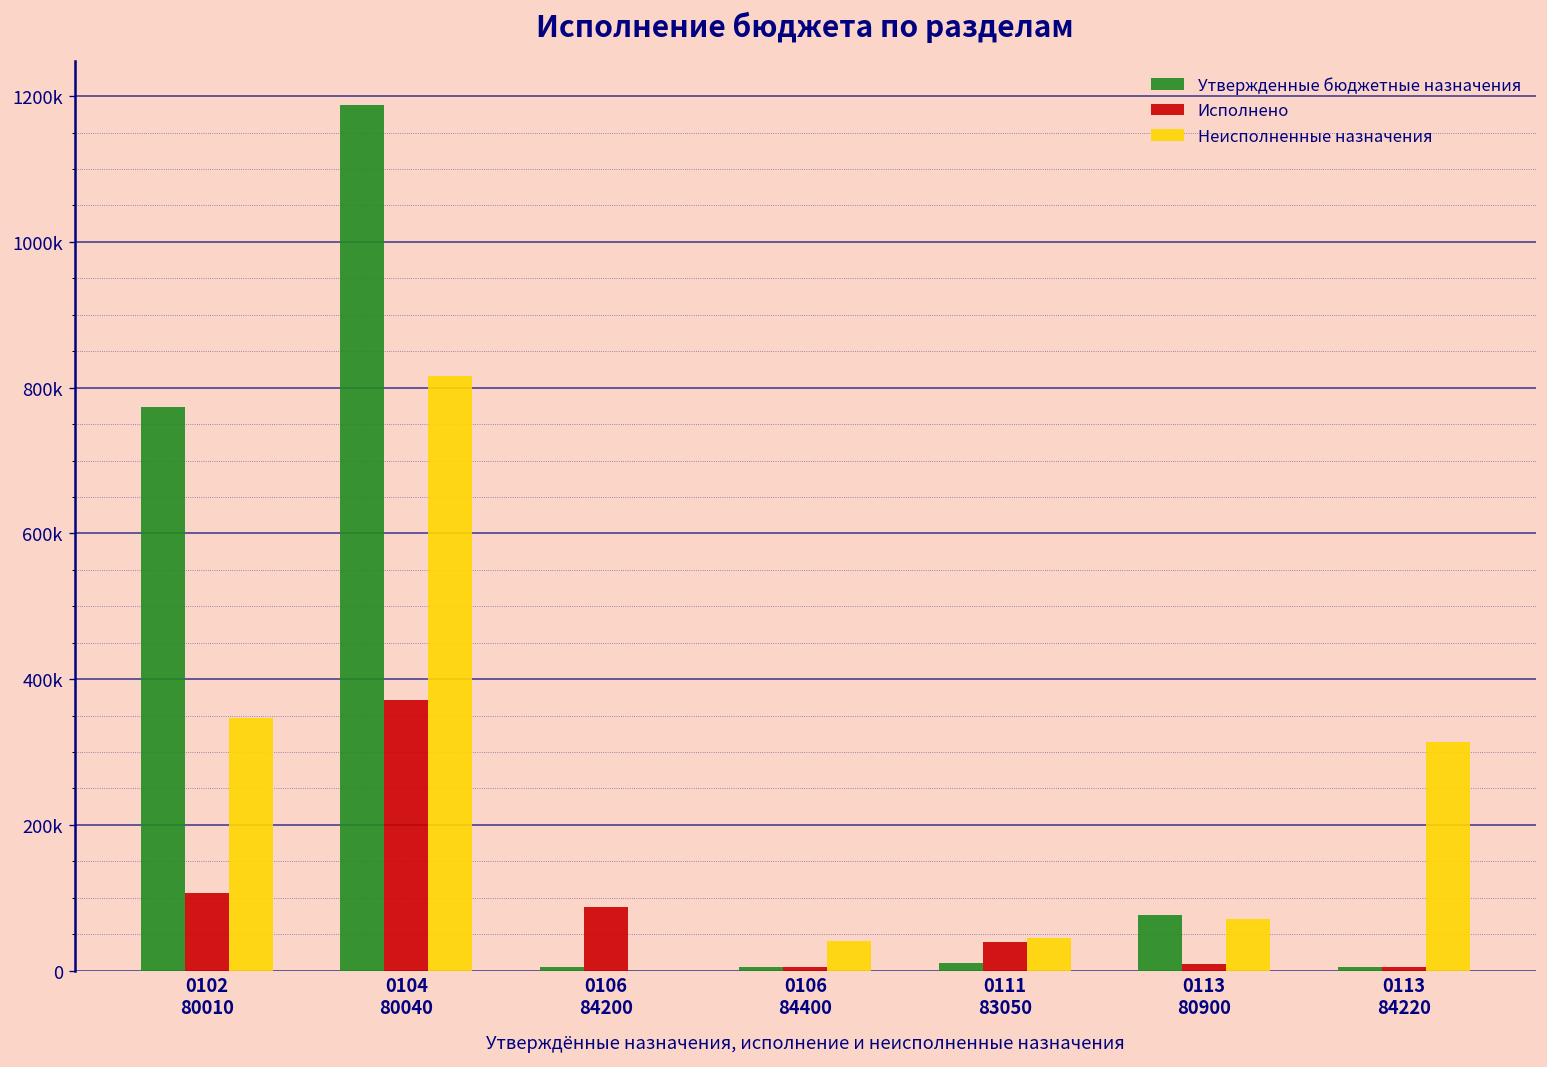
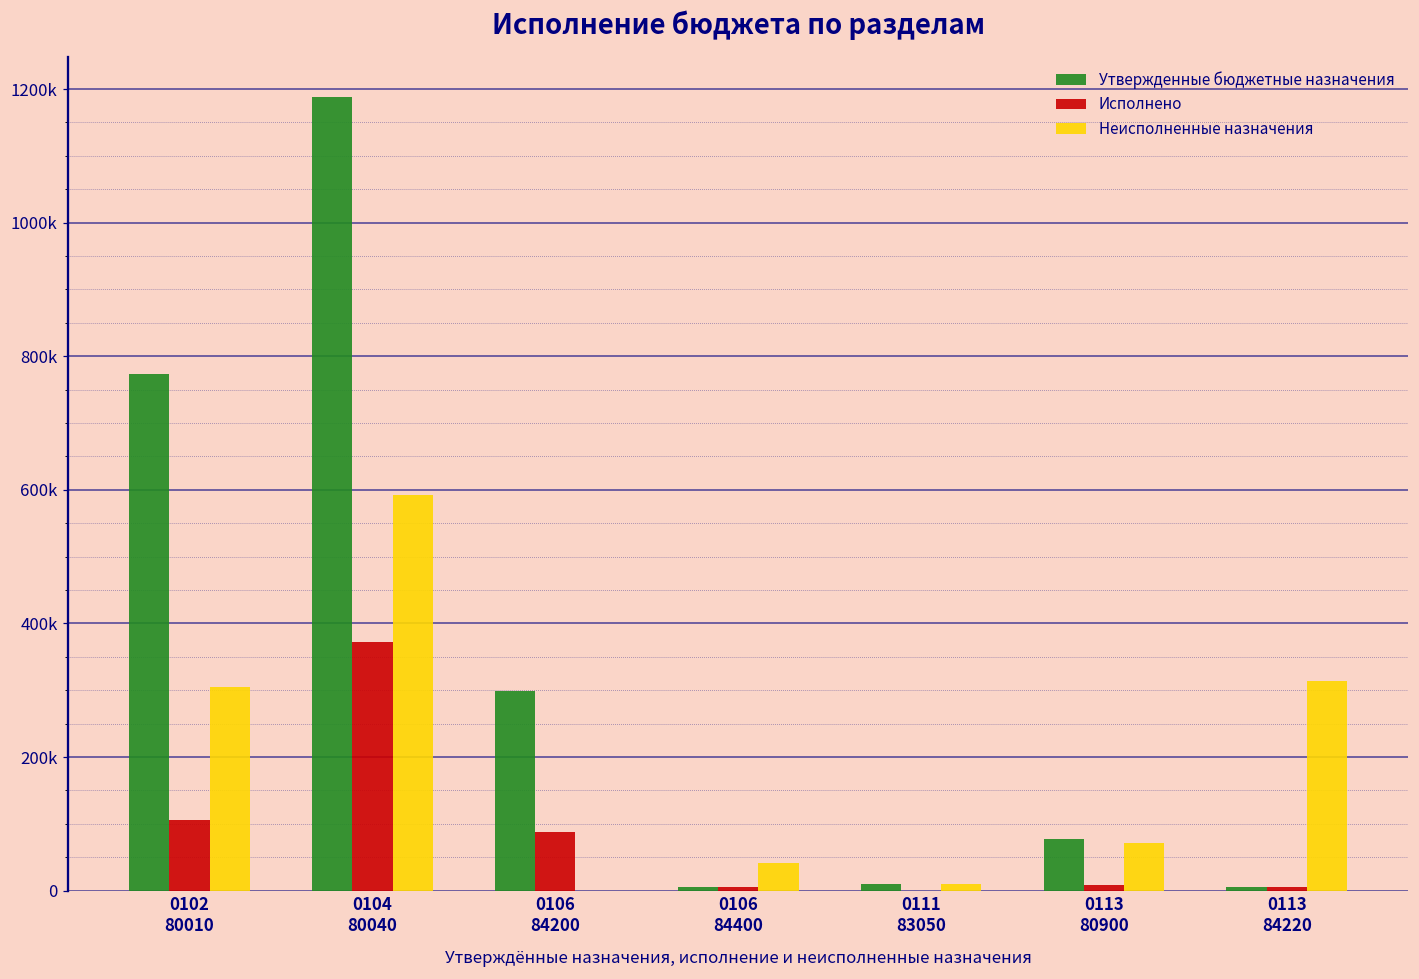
Неисполненные назначения, 0102 80010: 350000 -> 310000
Неисполненные назначения, 0104 80040: 820000 -> 590000
Утвержденные бюджетные назначения, 0106 84200: 10000 -> 300000
Исполнено, 0111 83050: 40000 -> 0
Неисполненные назначения, 0111 83050: 40000 -> 10000
